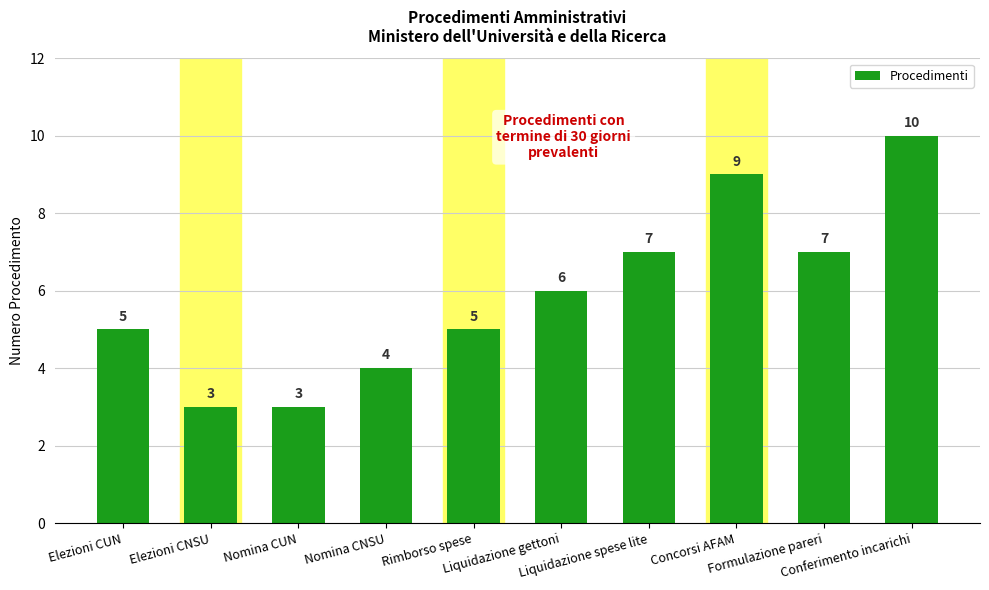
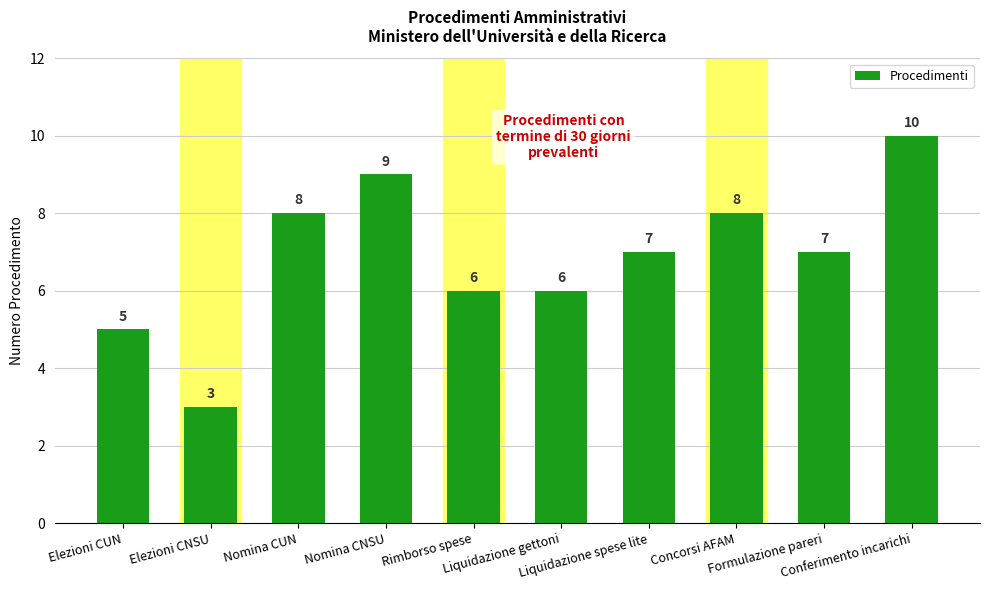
Nomina CUN: 3 -> 8
Nomina CNSU: 4 -> 9
Rimborso spese: 5 -> 6
Concorsi AFAM: 9 -> 8
